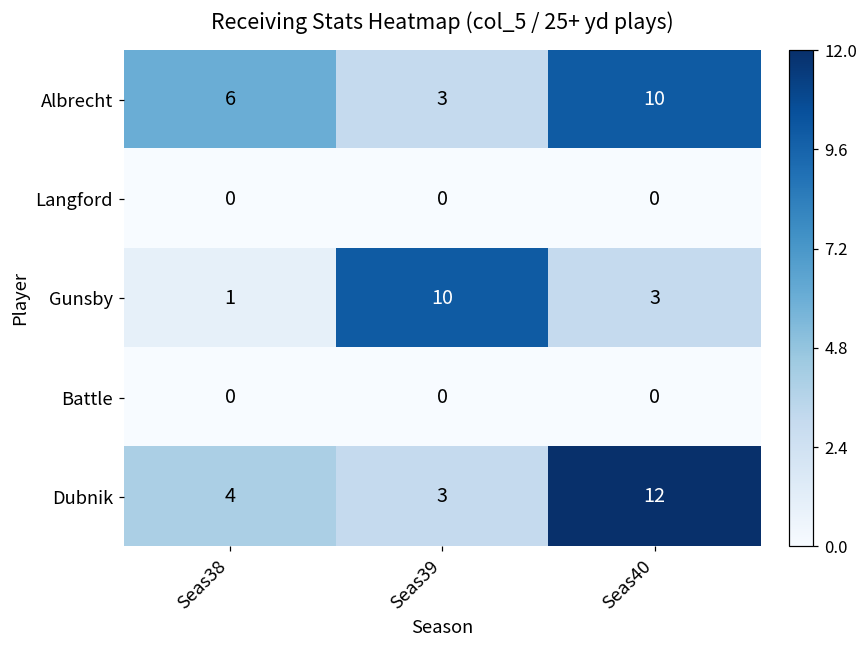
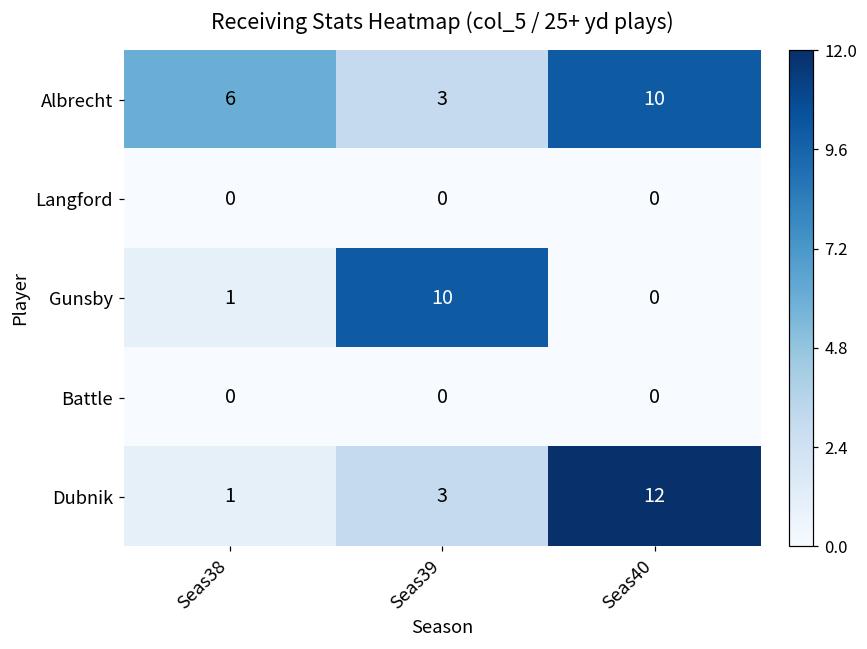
Gunsby, Seas40: 3 -> 0
Dubnik, Seas38: 4 -> 1
